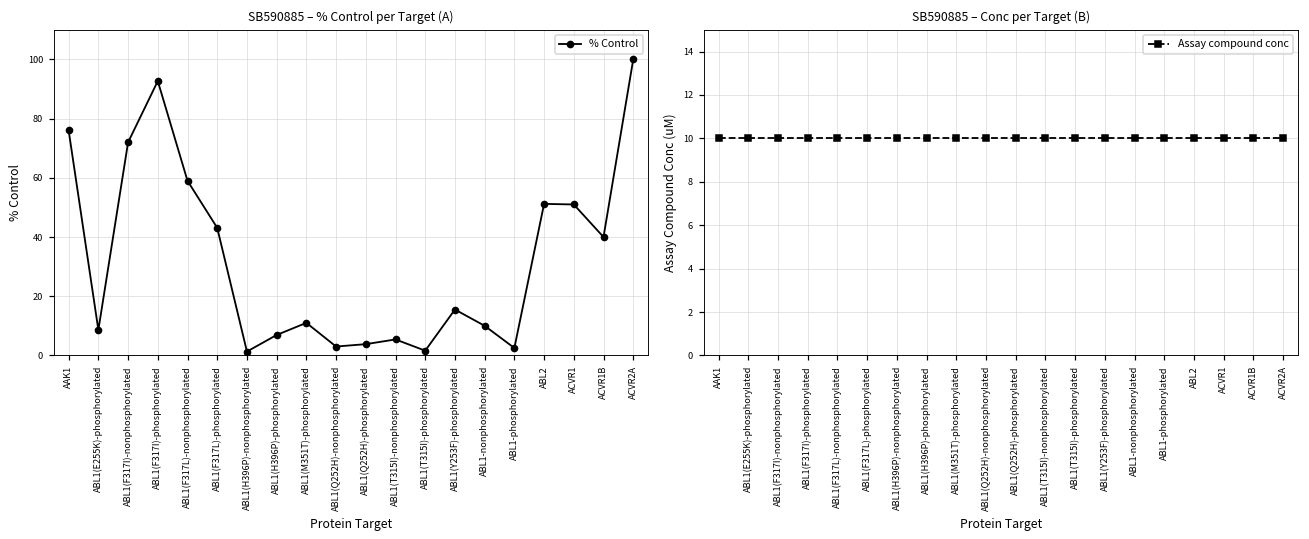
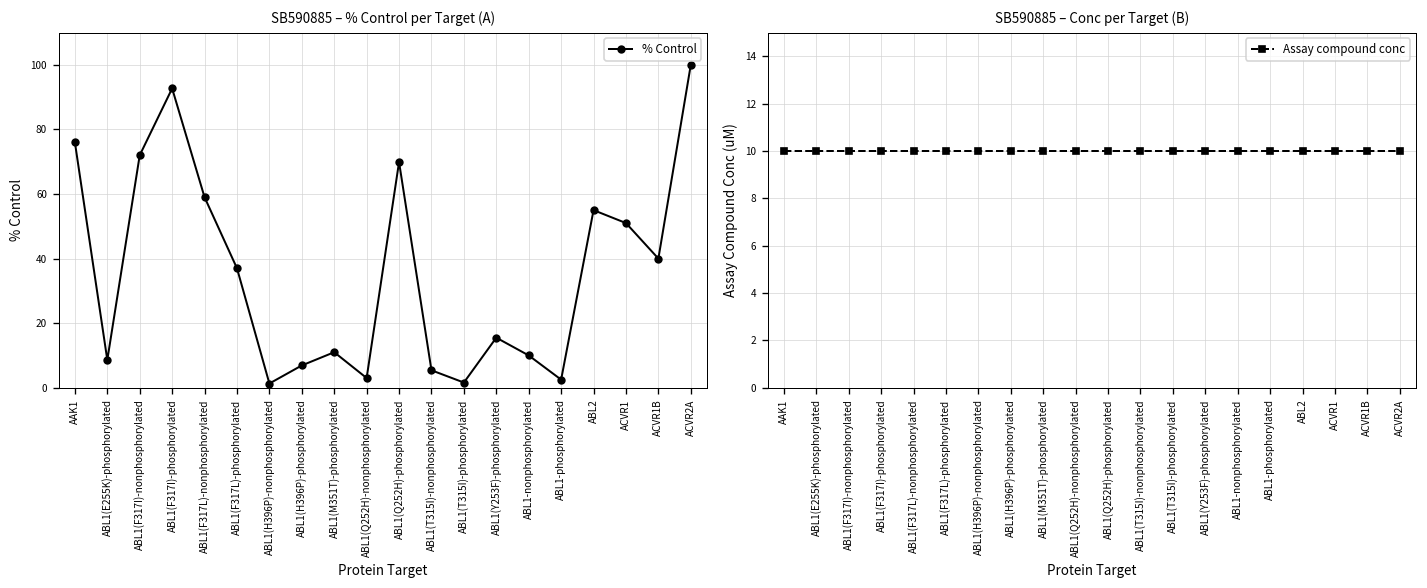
SB590885 – % Control per Target (A), ABL1(F317L)-phosphorylated: 43 -> 37
SB590885 – % Control per Target (A), ABL1(Q252H)-phosphorylated: 4 -> 70
SB590885 – % Control per Target (A), ABL2: 51 -> 55
